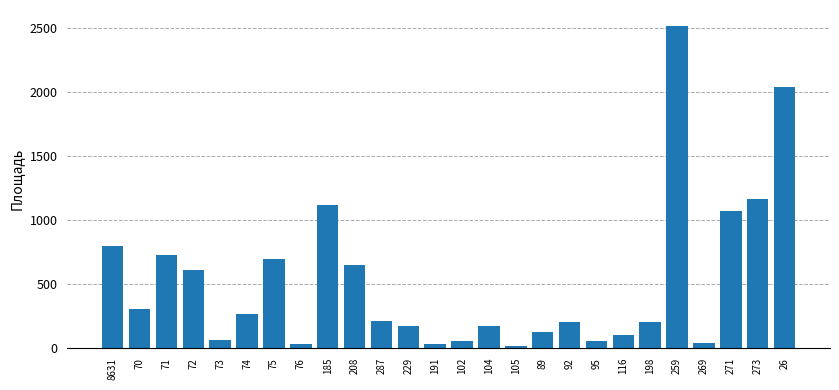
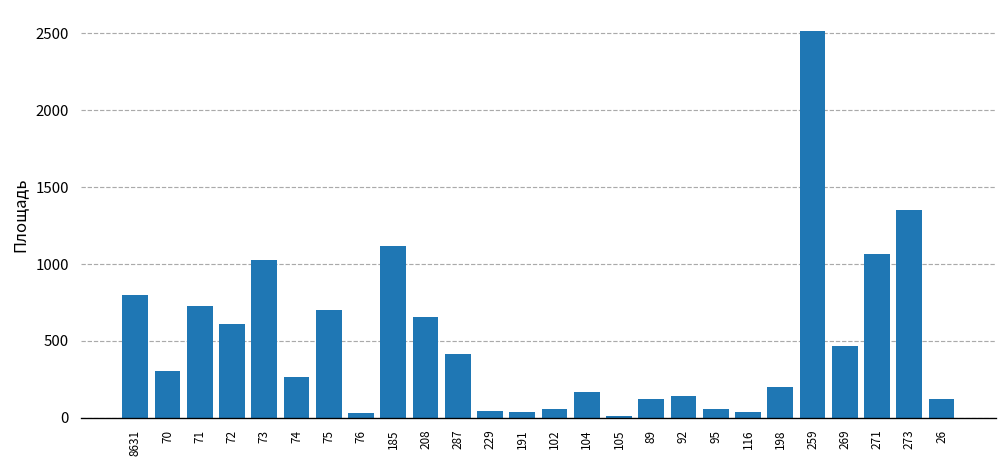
73: 70 -> 1030
287: 220 -> 410
229: 170 -> 40
92: 200 -> 140
116: 110 -> 40
269: 40 -> 470
273: 1170 -> 1350
26: 2030 -> 120
